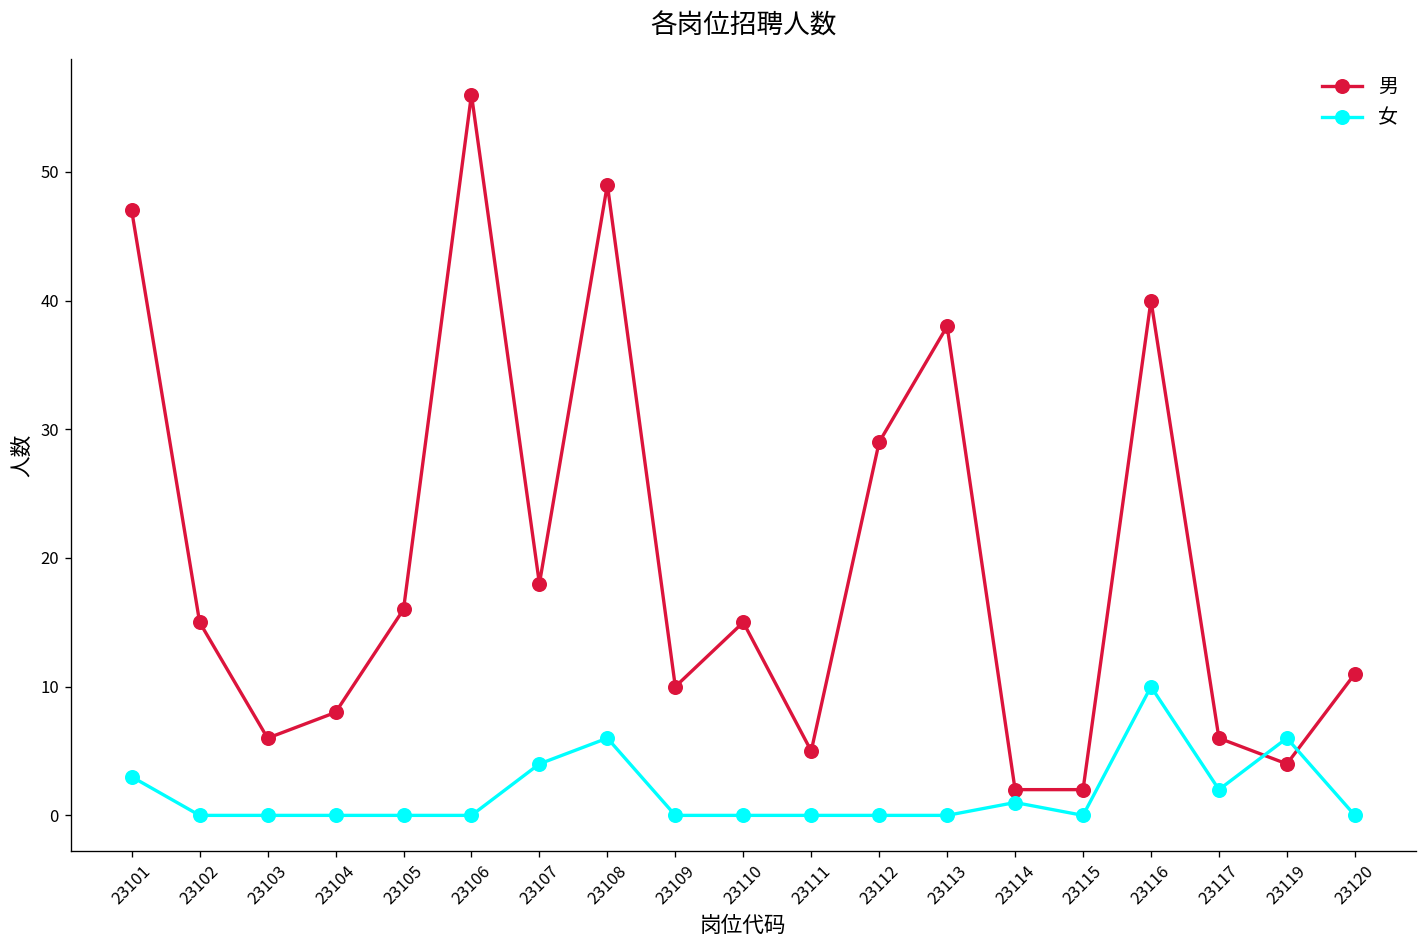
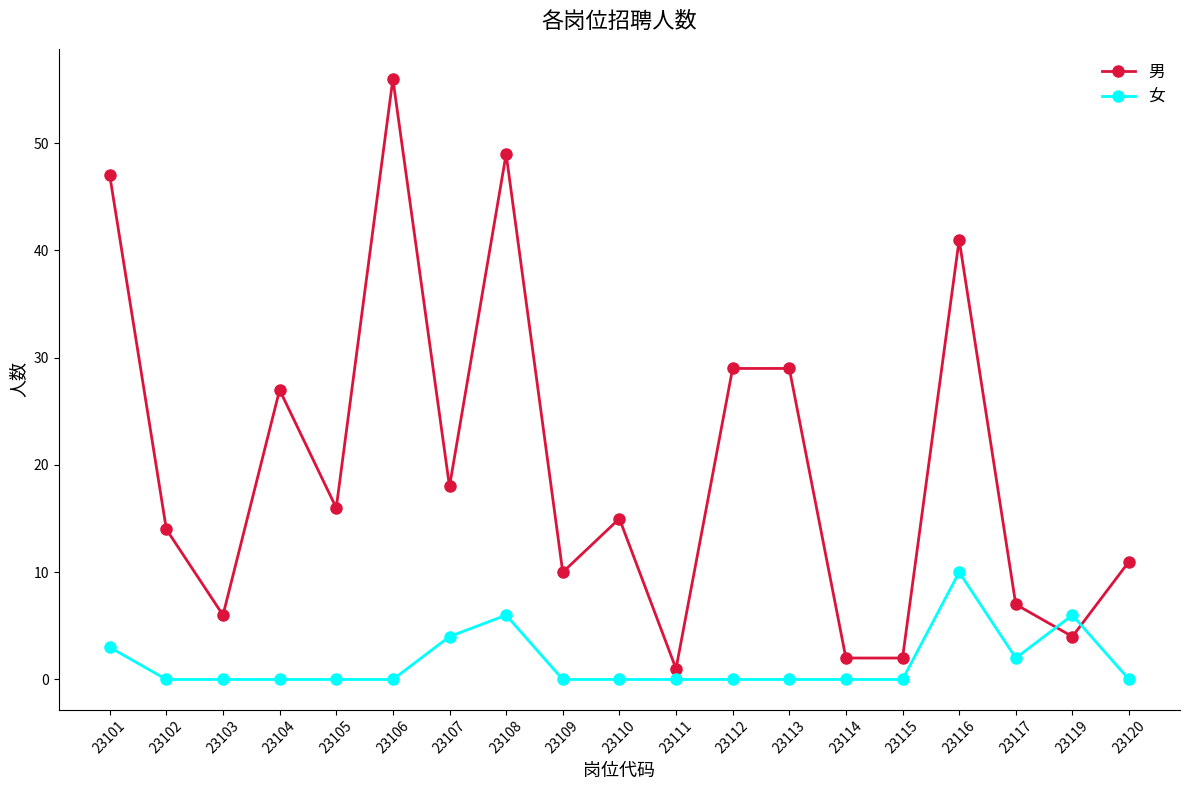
男, 23102: 15 -> 14
男, 23104: 8 -> 27
男, 23111: 5 -> 1
男, 23113: 38 -> 29
女, 23114: 1 -> 0
男, 23116: 40 -> 41
男, 23117: 6 -> 7
